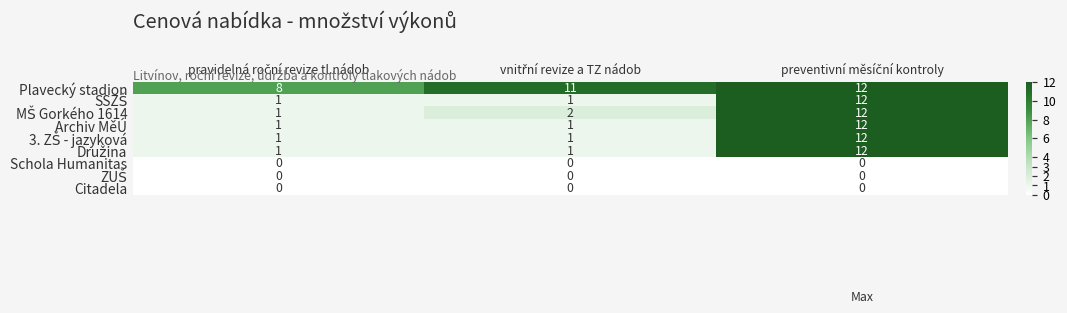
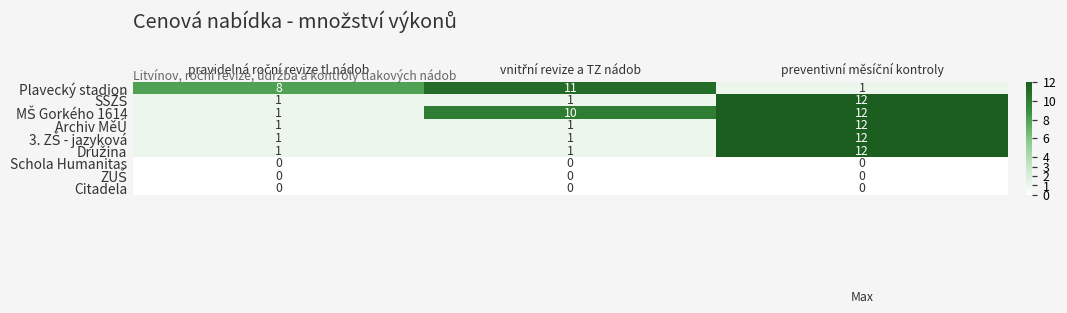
Plavecký stadion, preventivní měsíční kontroly: 12 -> 1
MŠ Gorkého 1614, vnitřní revize a TZ nádob: 2 -> 10
